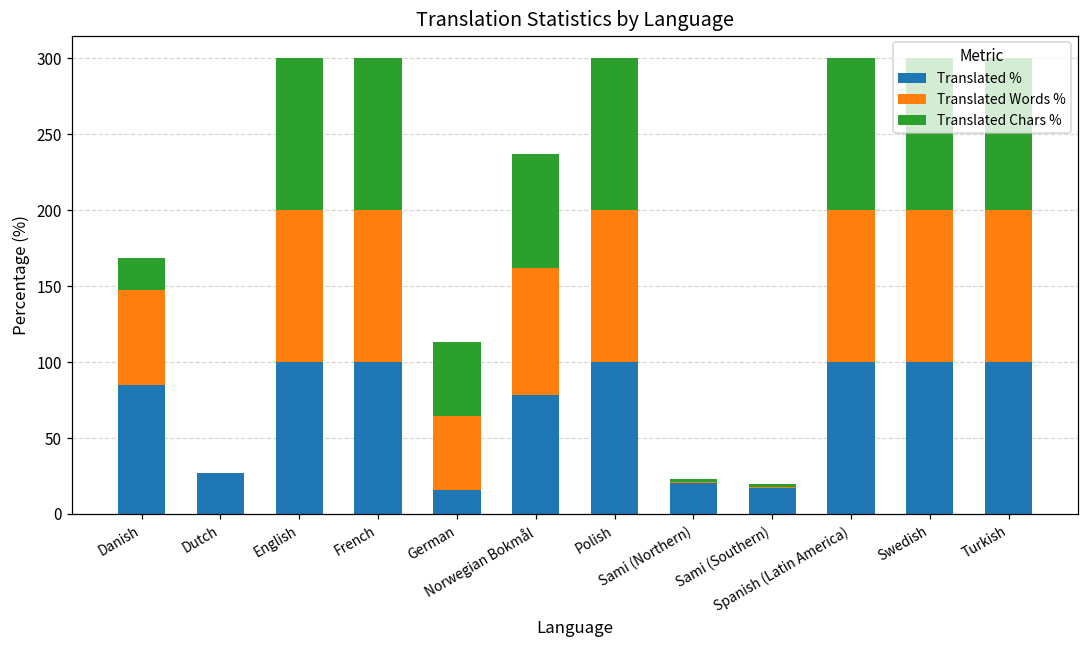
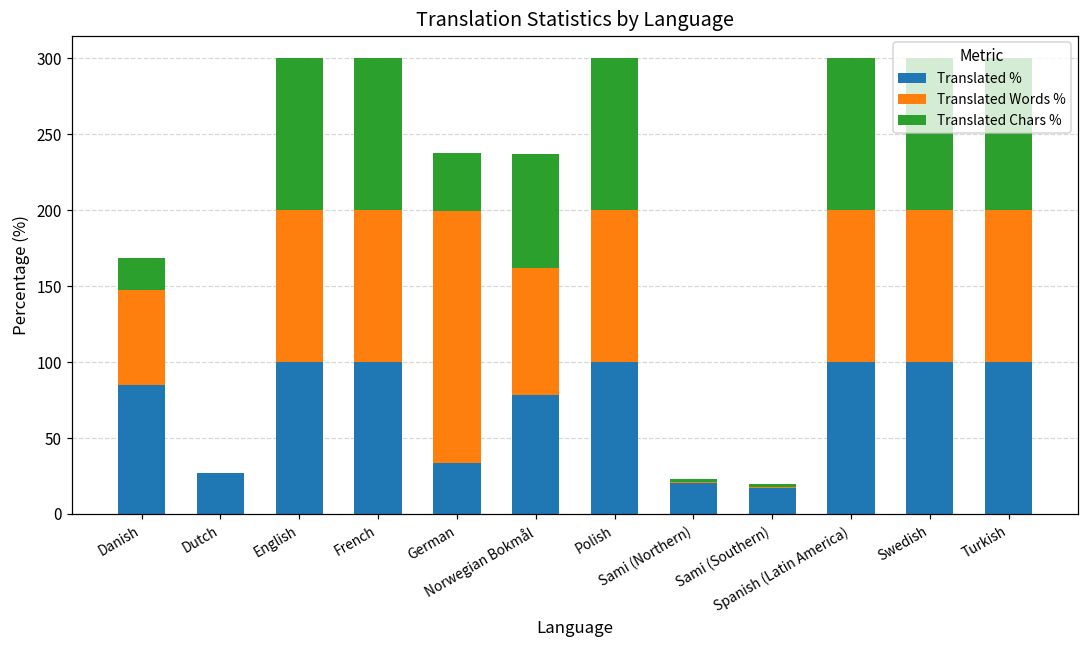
Translated %, German: 16 -> 34
Translated Words %, German: 49 -> 166
Translated Chars %, German: 49 -> 39
